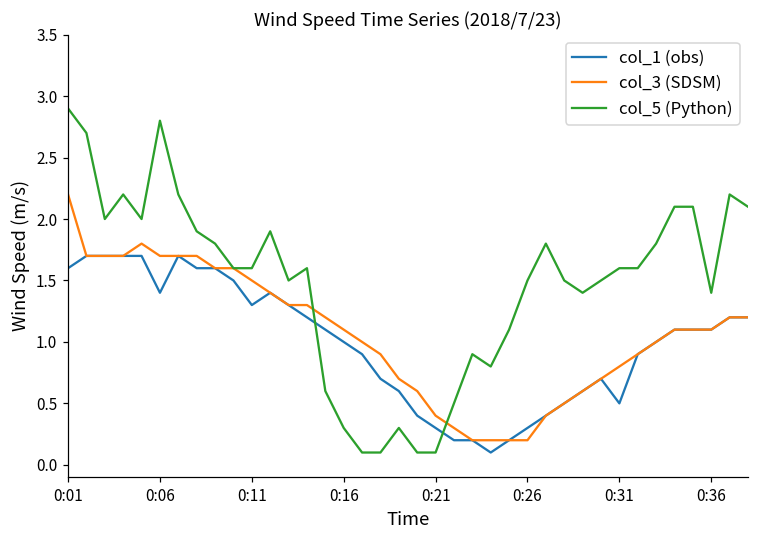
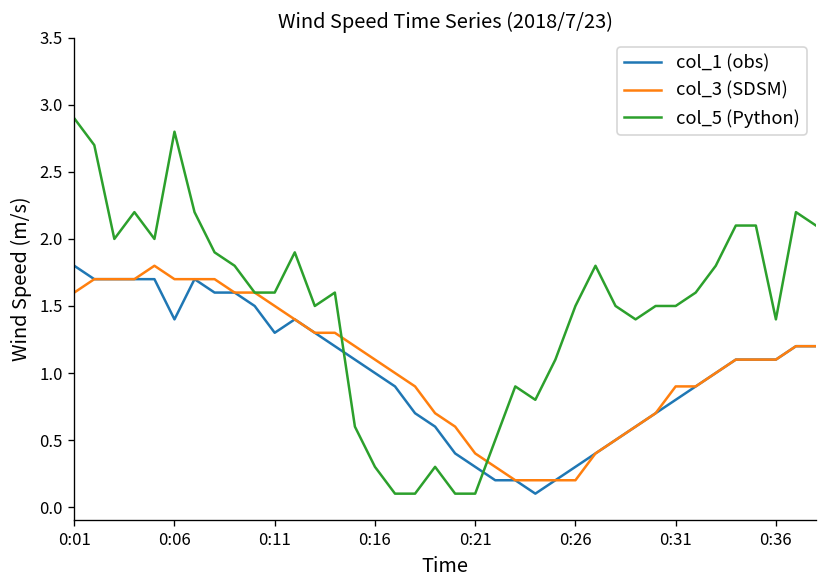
col_1 (obs), 0:01: 1.6 -> 1.8
col_3 (SDSM), 0:01: 2.2 -> 1.6
col_1 (obs), 0:31: 0.5 -> 0.8
col_3 (SDSM), 0:31: 0.8 -> 0.9
col_5 (Python), 0:31: 1.6 -> 1.5
